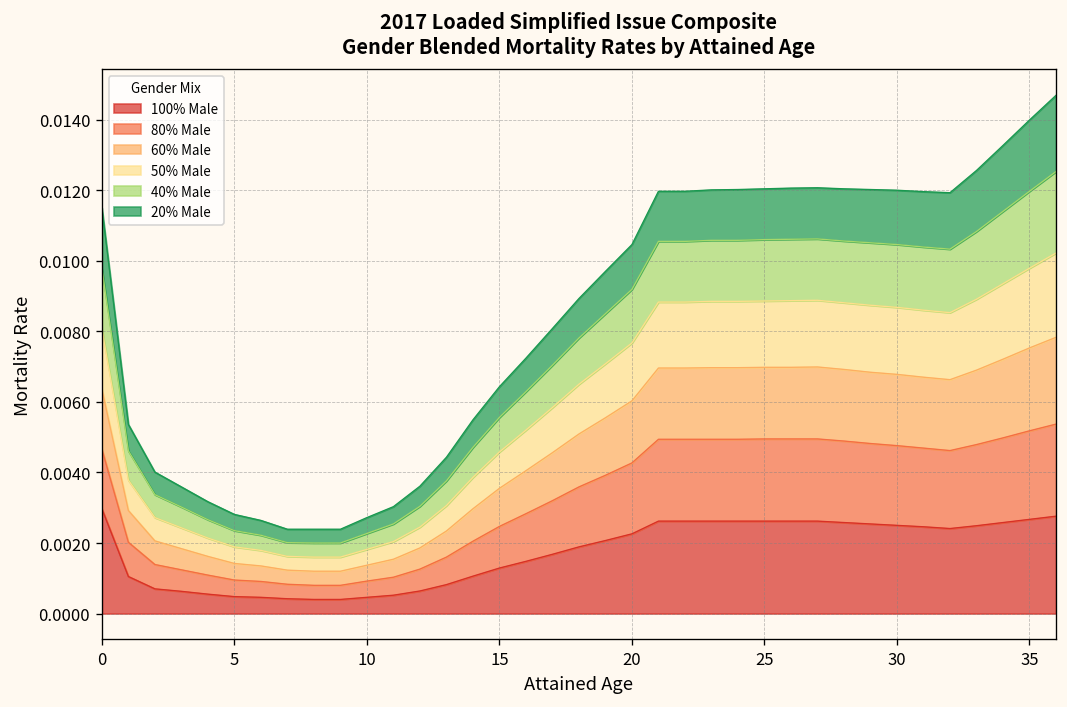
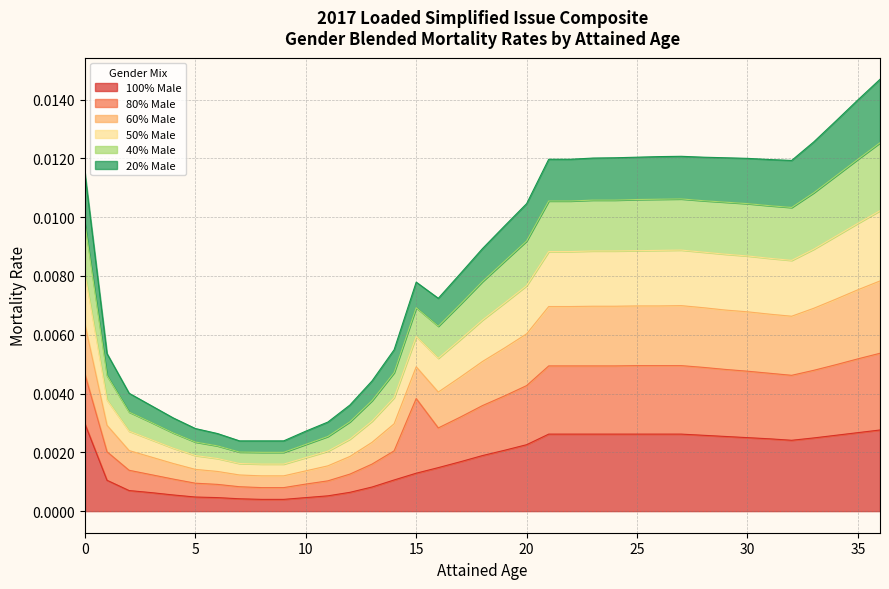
80% Male, 15: 0.0012 -> 0.0025
